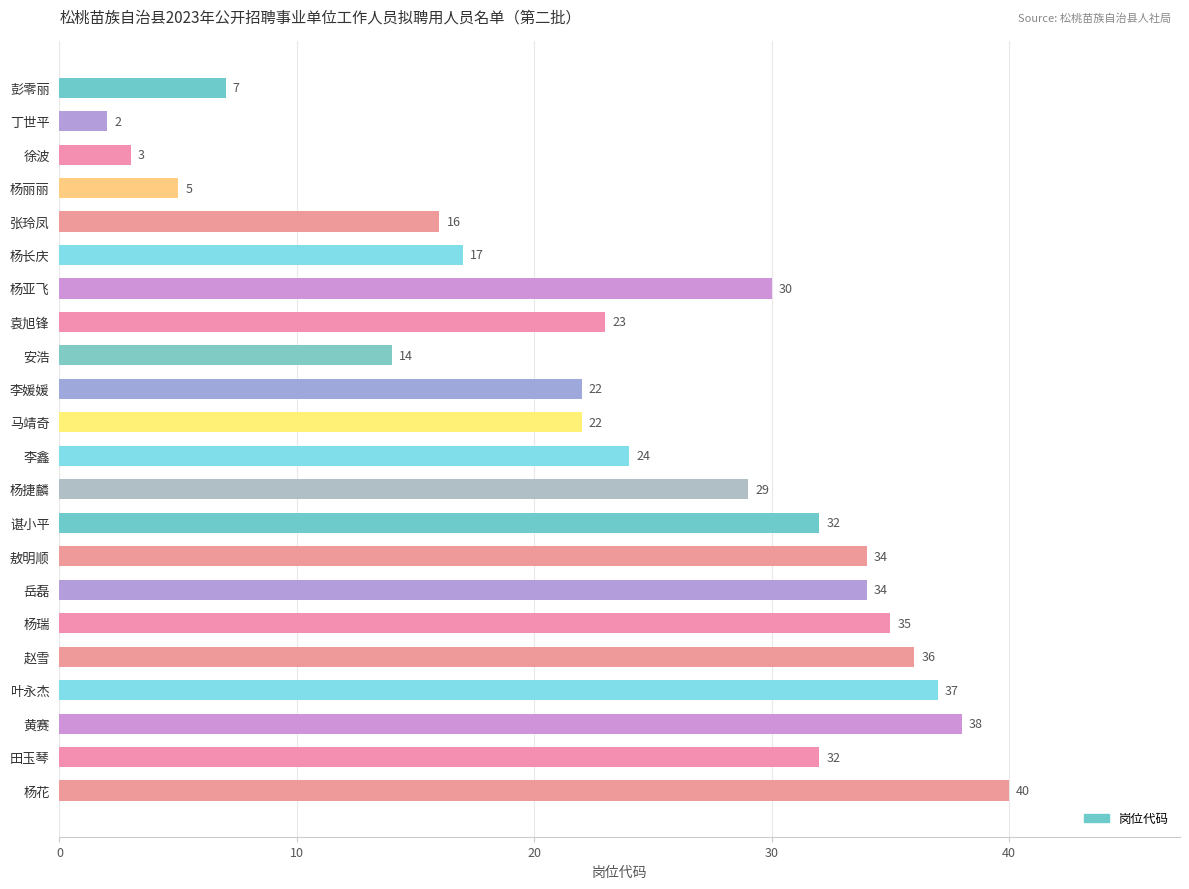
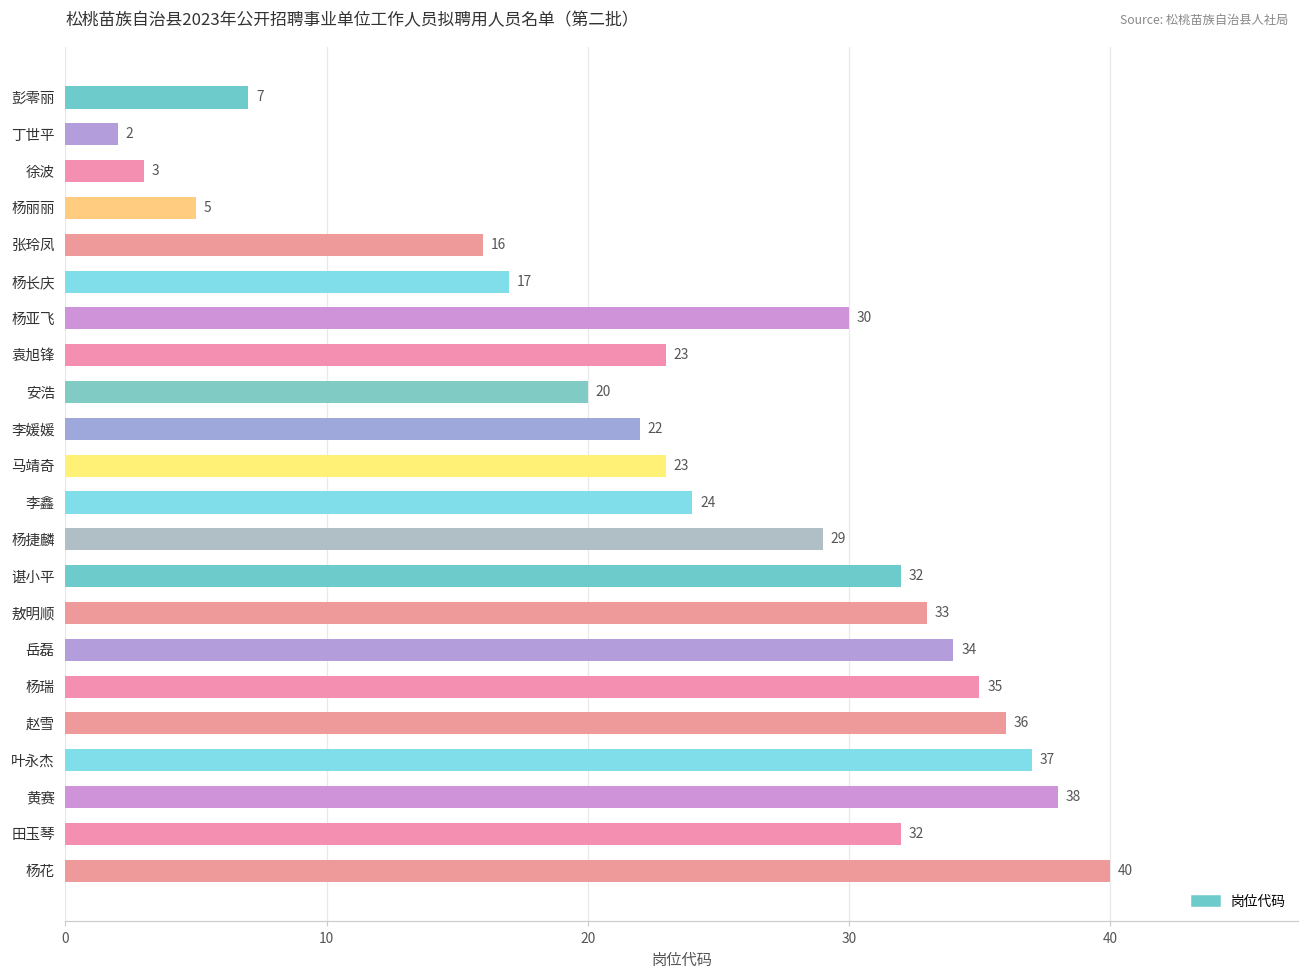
安浩: 14 -> 20
马靖奇: 22 -> 23
敖明顺: 34 -> 33
